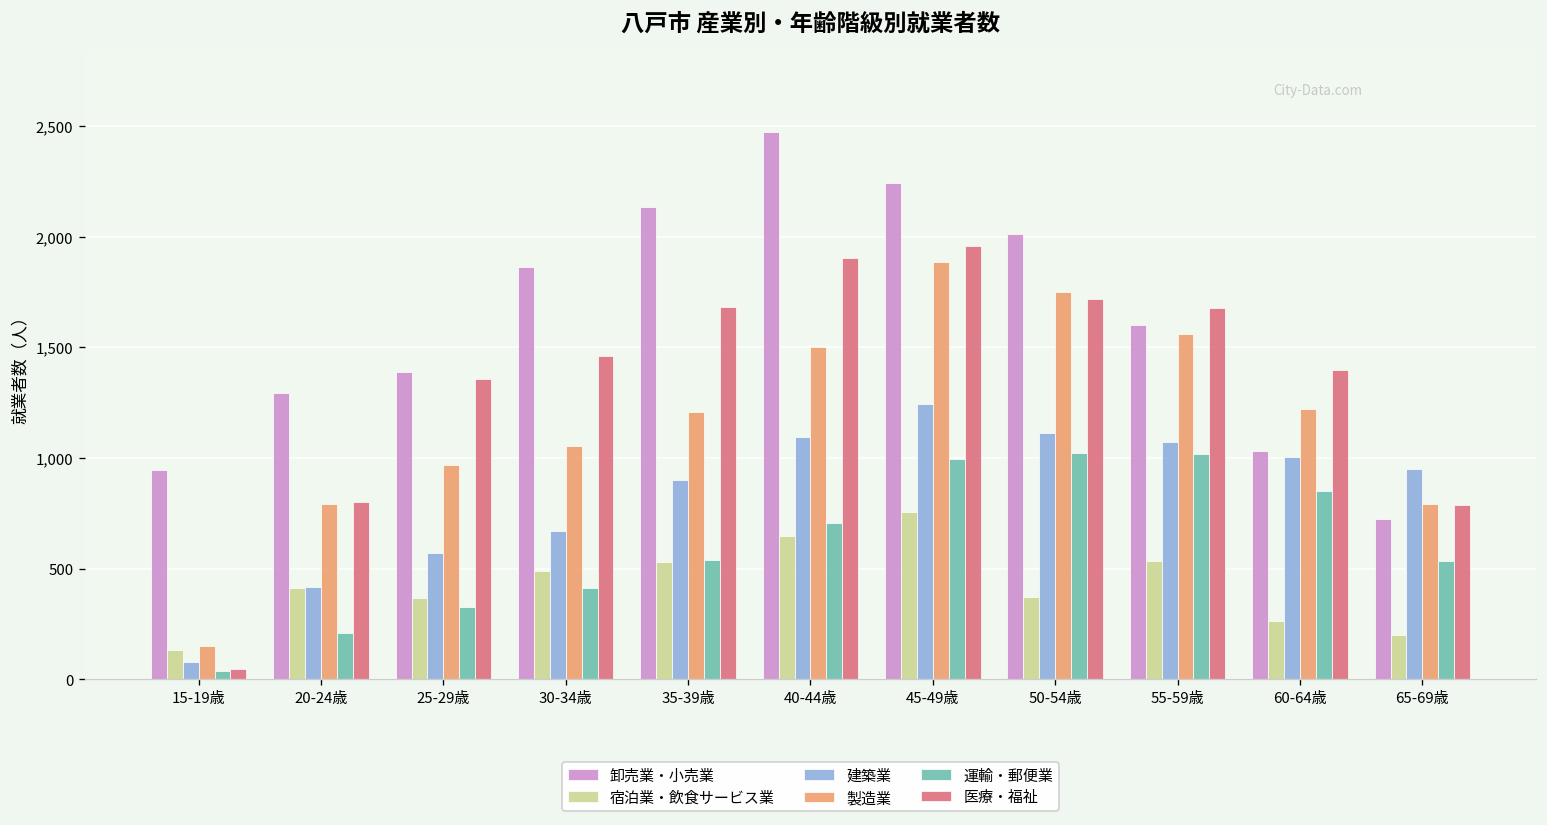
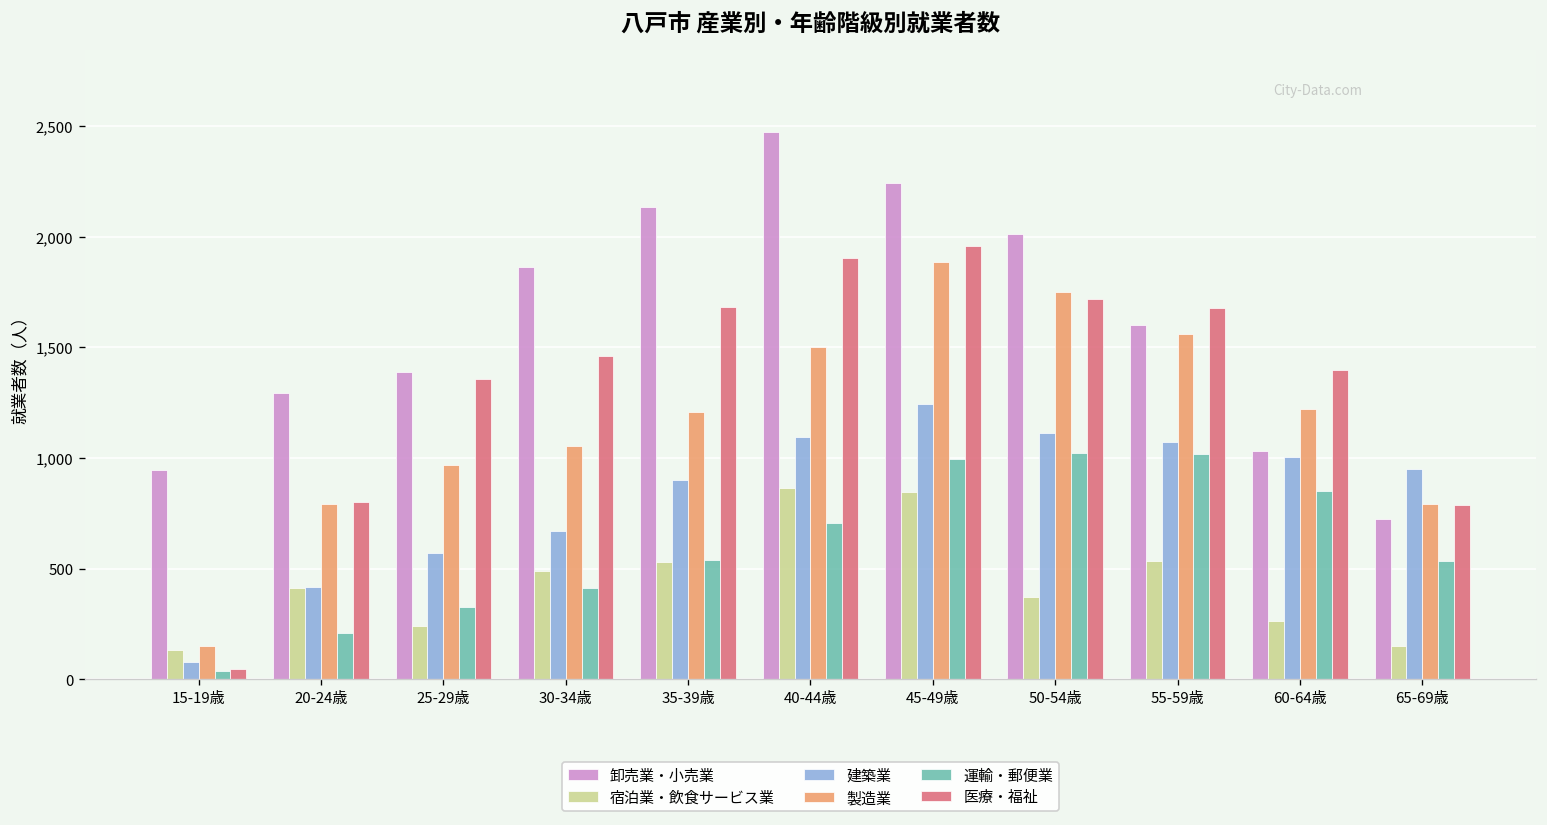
宿泊業・飲食サービス業, 25-29歳: 370 -> 240
宿泊業・飲食サービス業, 40-44歳: 650 -> 870
宿泊業・飲食サービス業, 45-49歳: 760 -> 850
宿泊業・飲食サービス業, 65-69歳: 200 -> 150
